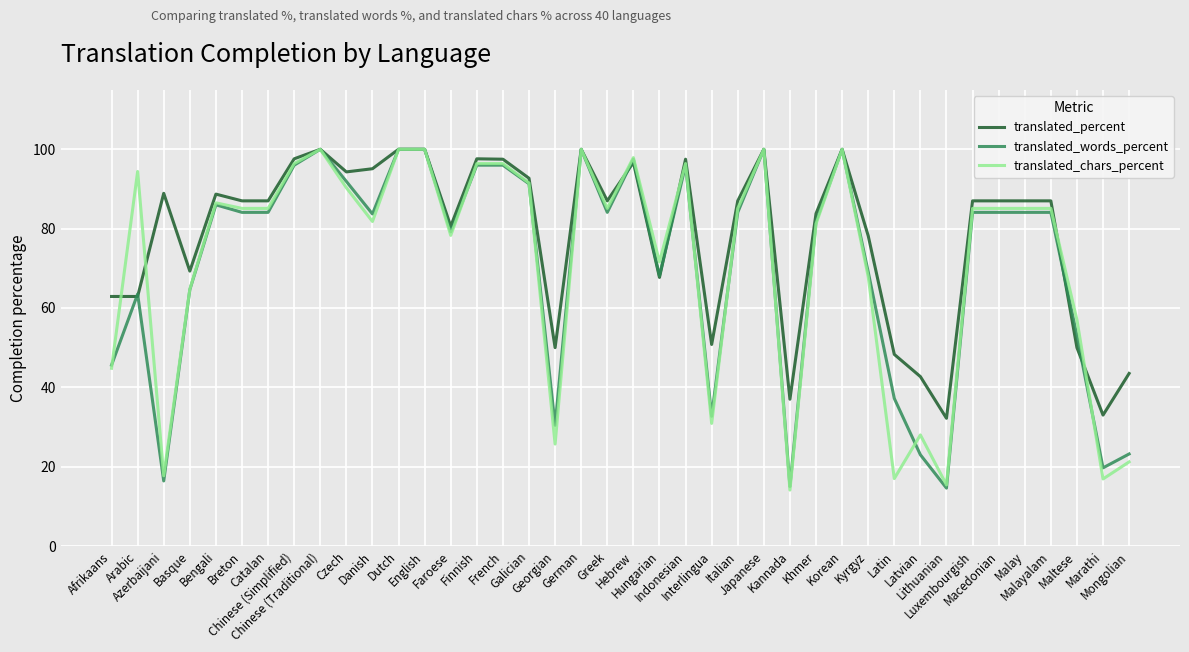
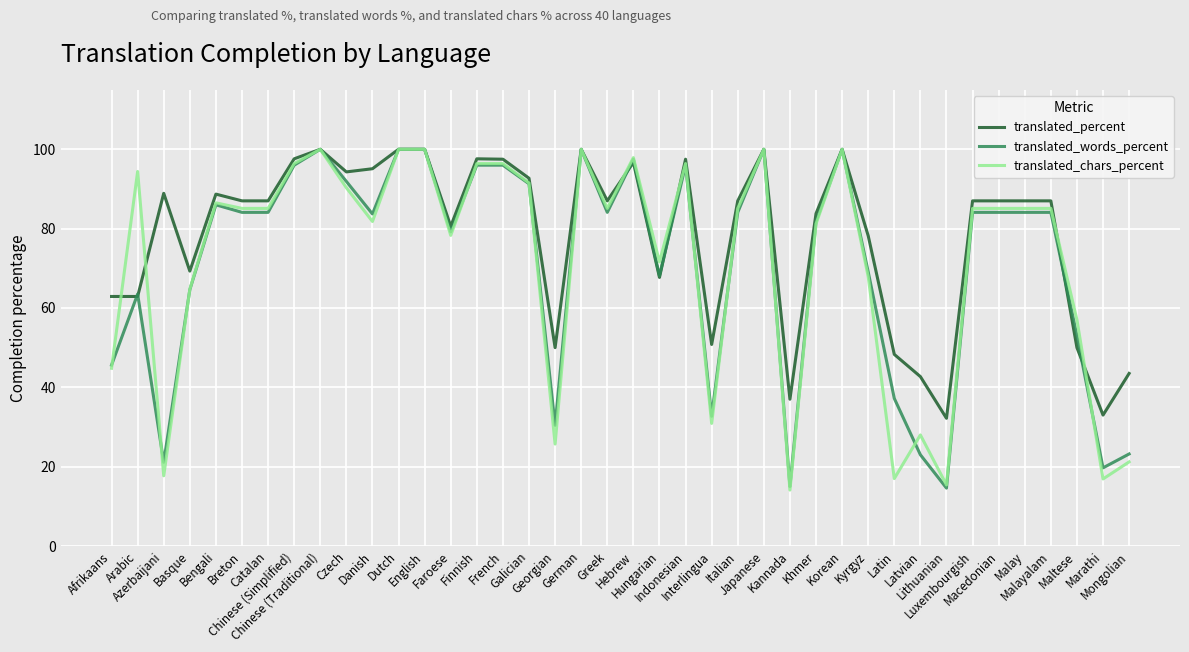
translated_words_percent, Azerbaijani: 16 -> 21
